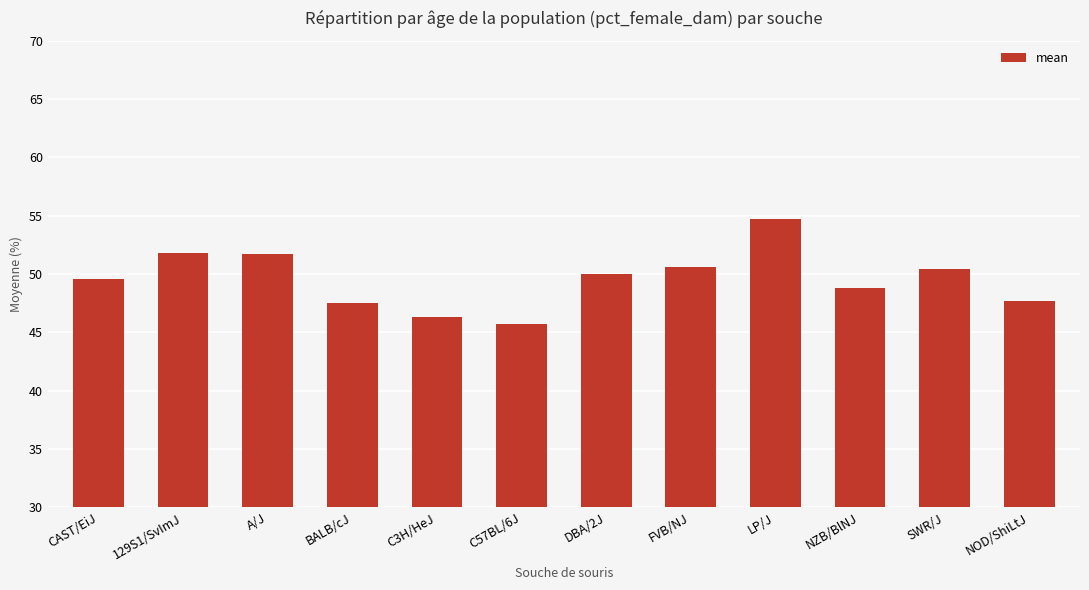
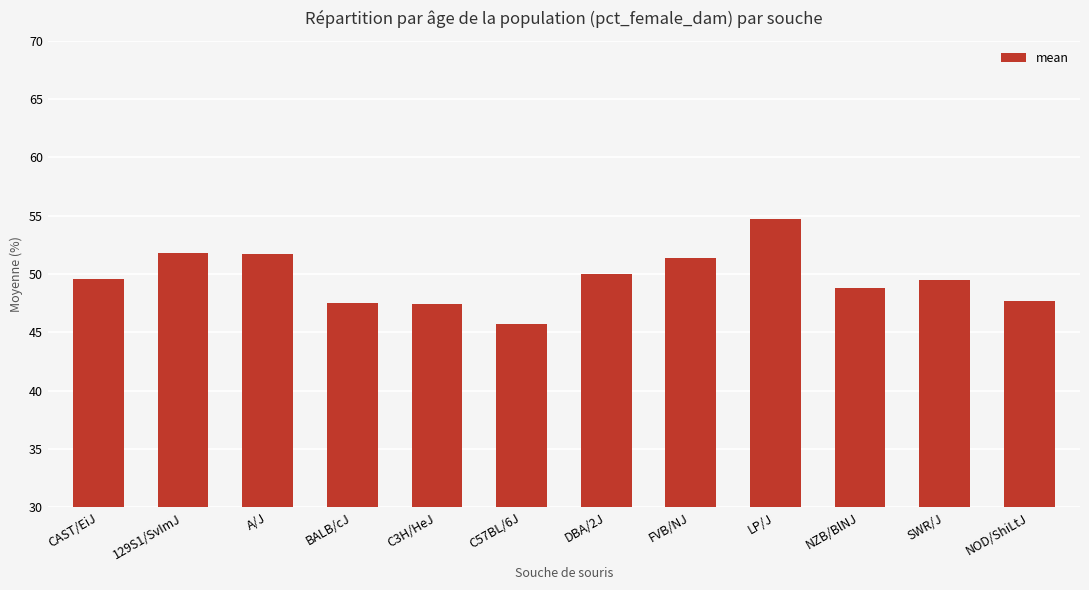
C3H/HeJ: 46.3 -> 47.4
FVB/NJ: 50.6 -> 51.4
SWR/J: 50.4 -> 49.5
